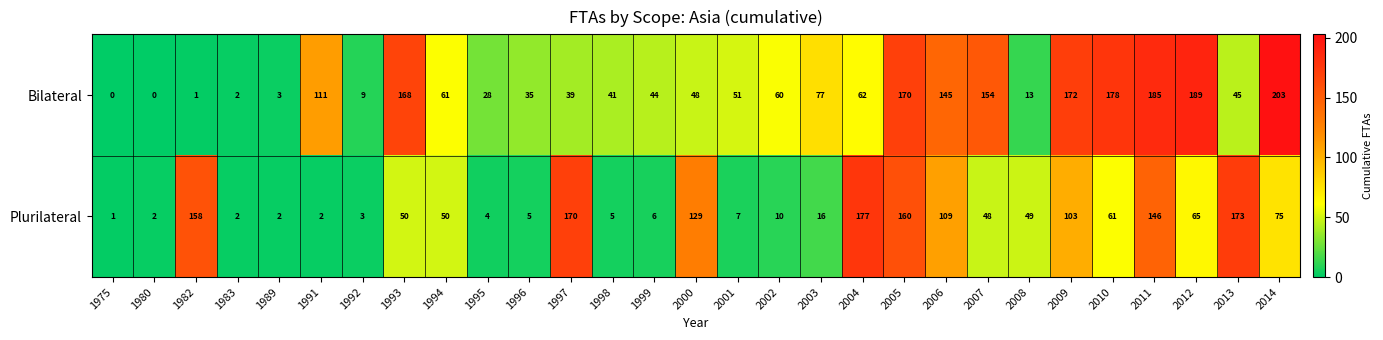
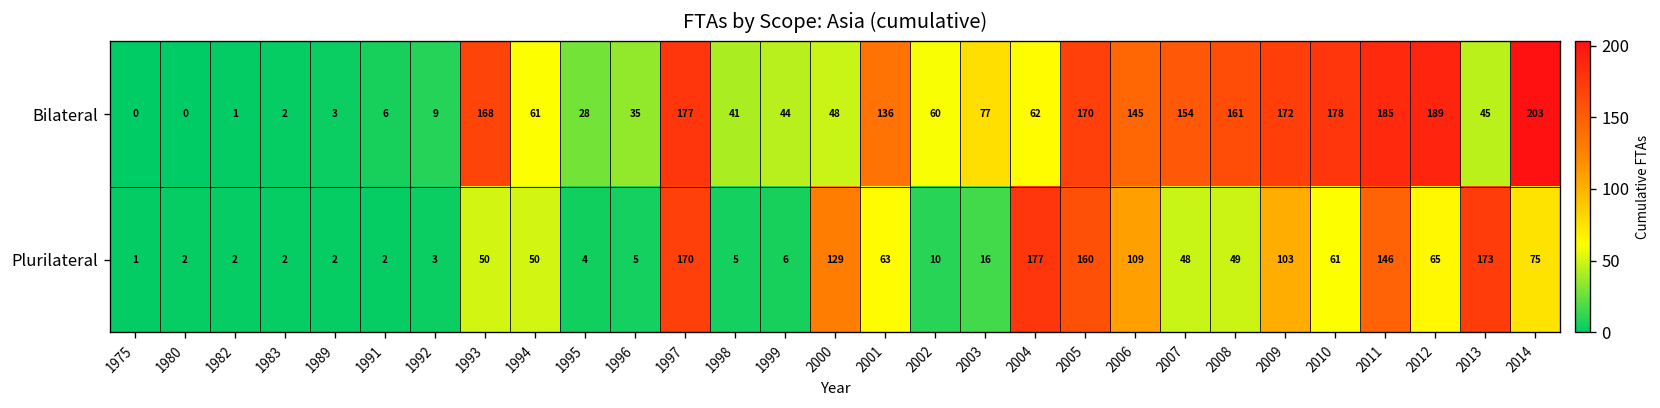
Bilateral, 1991: 111 -> 6
Bilateral, 1997: 39 -> 177
Bilateral, 2001: 51 -> 136
Bilateral, 2008: 13 -> 161
Plurilateral, 1982: 158 -> 2
Plurilateral, 2001: 7 -> 63
